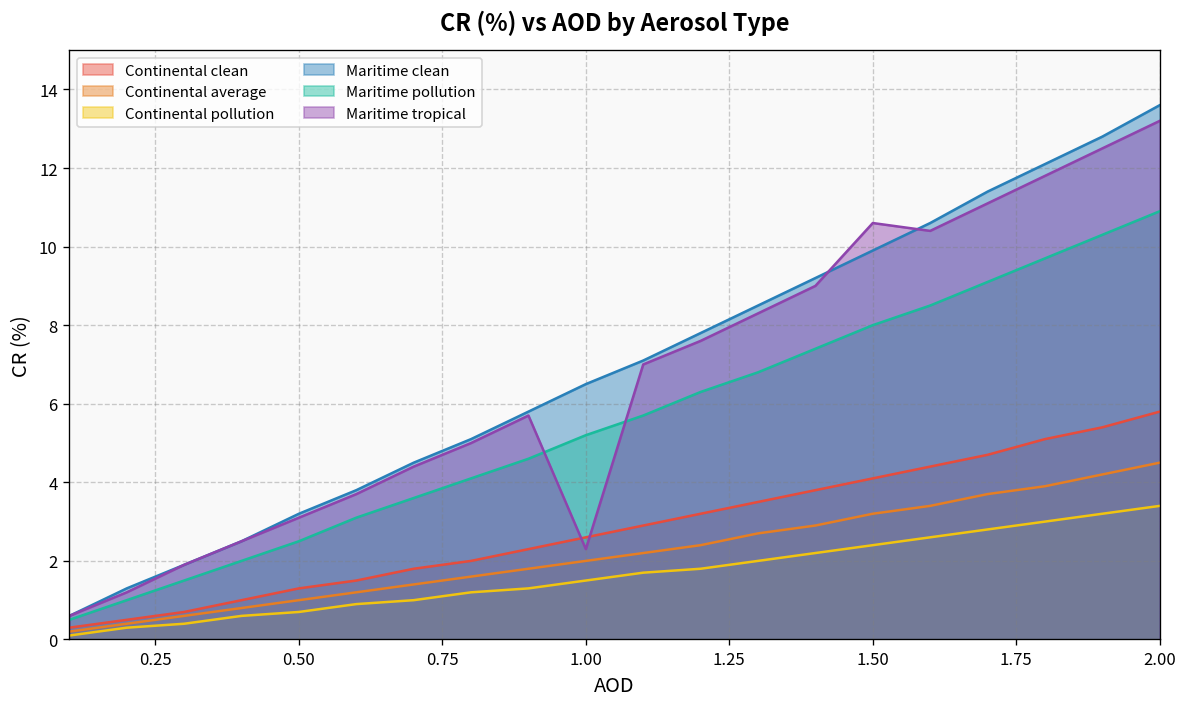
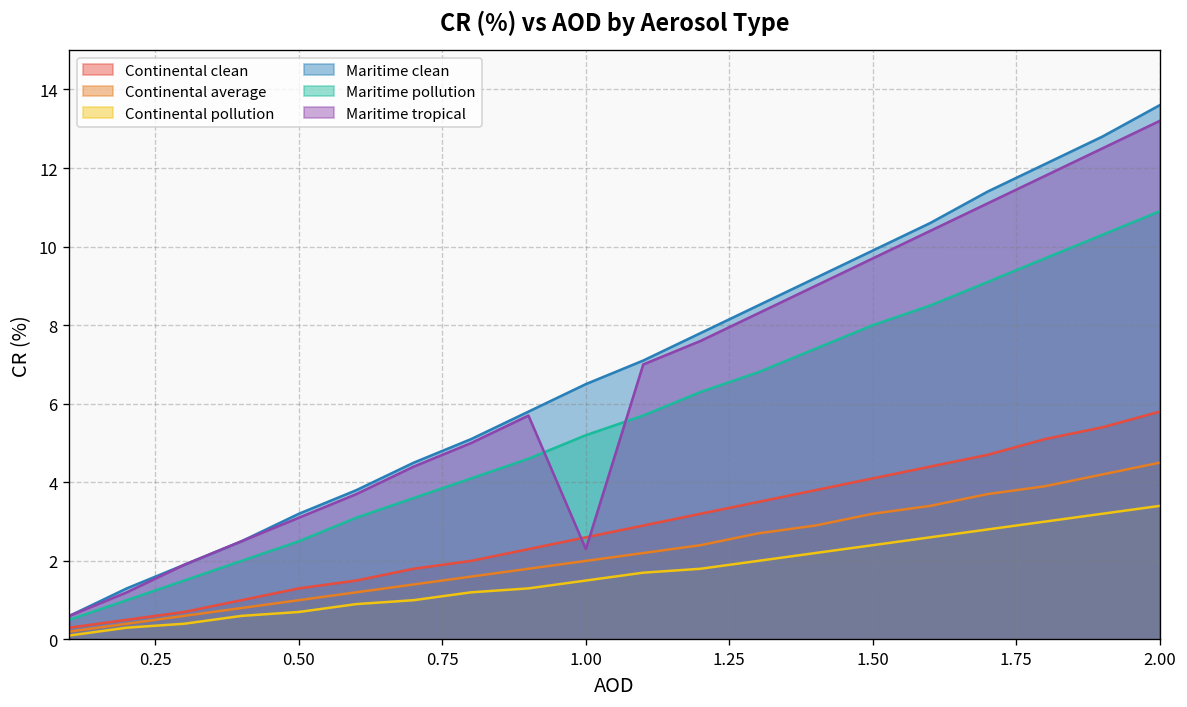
Maritime tropical, 1.50: 10.6 -> 9.7
